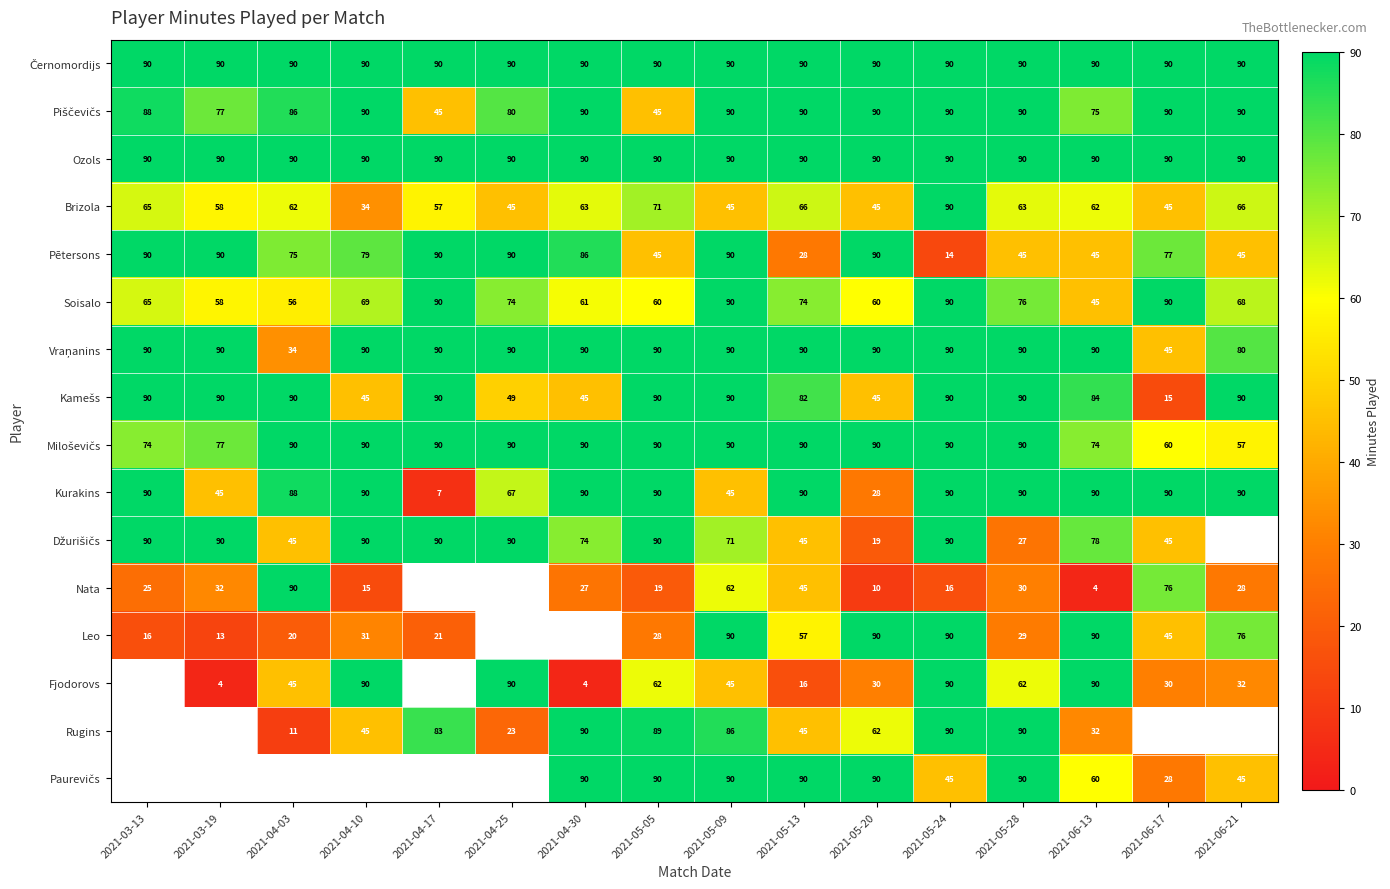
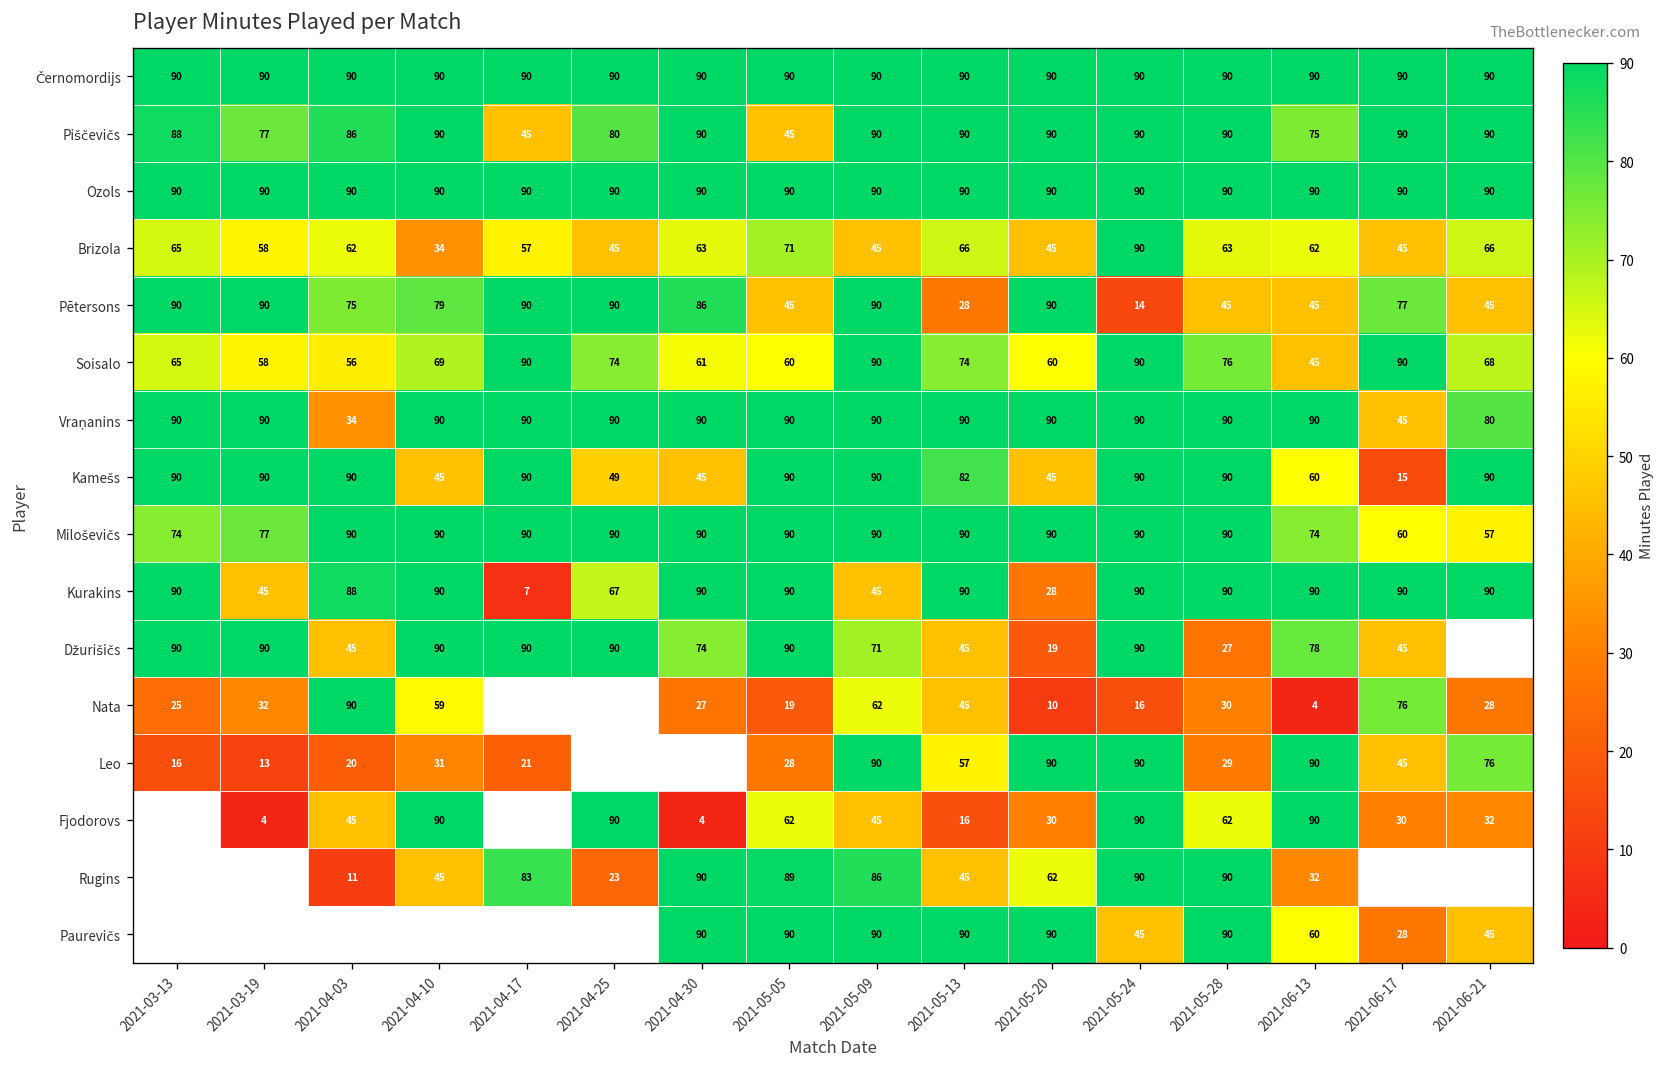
Kamešs, 2021-06-13: 84 -> 60
Nata, 2021-04-10: 15 -> 59
